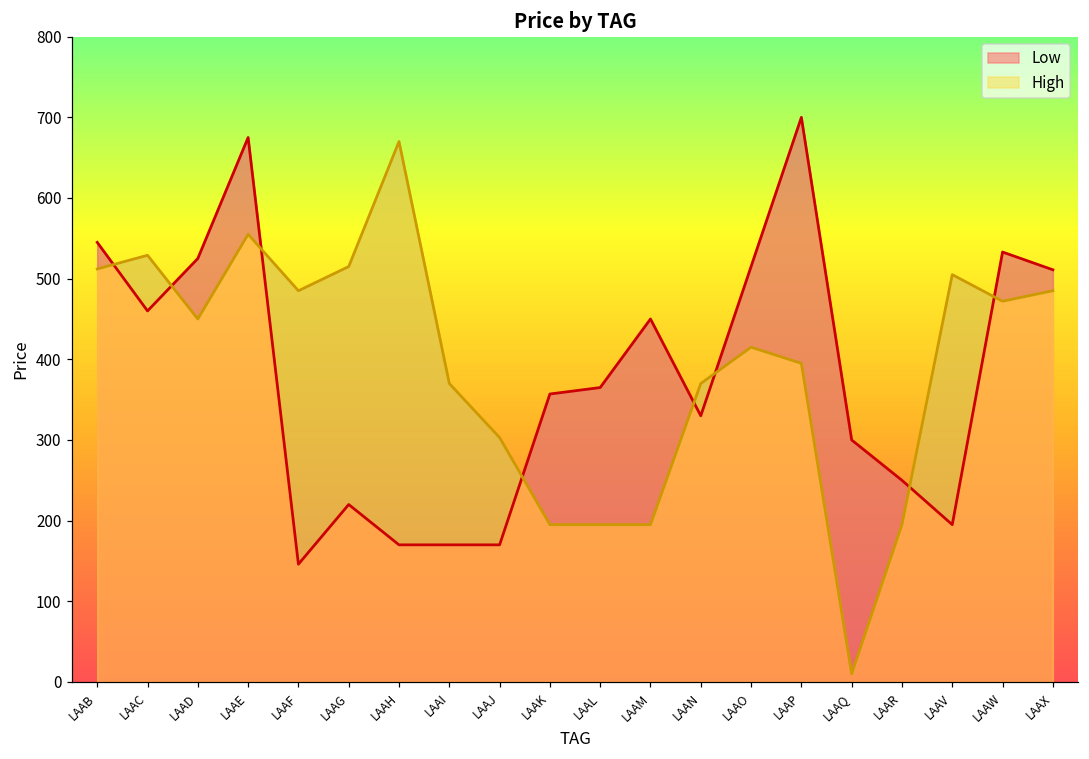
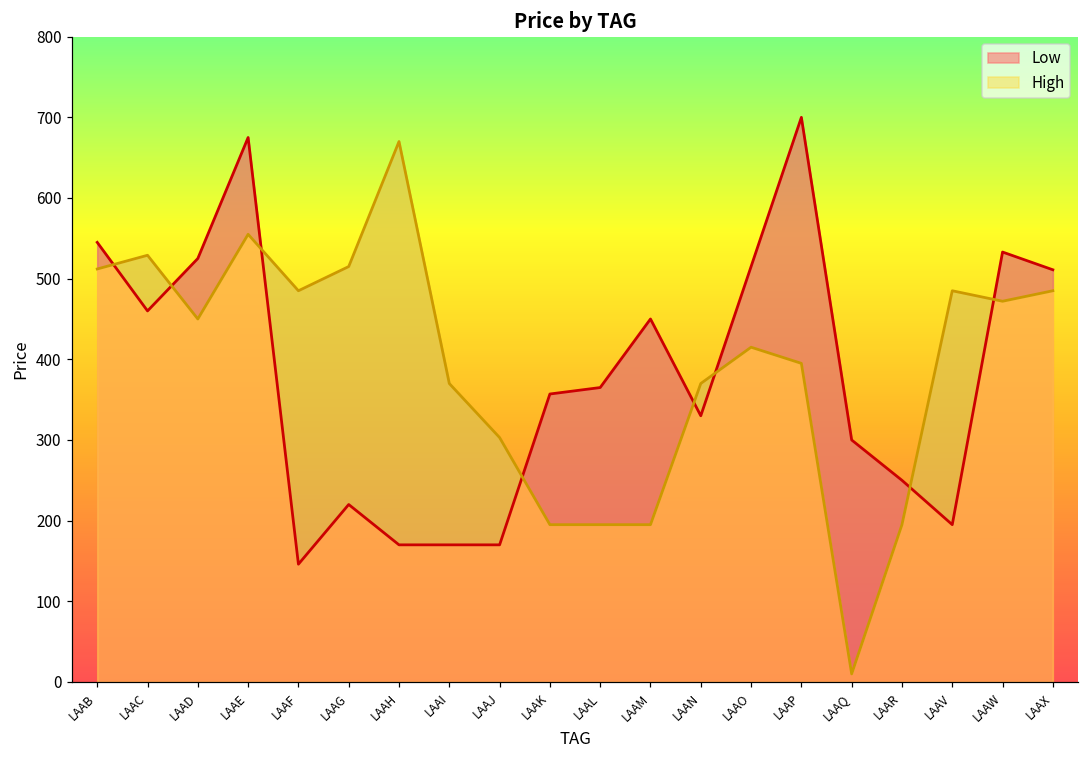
High, LAAV: 510 -> 490
